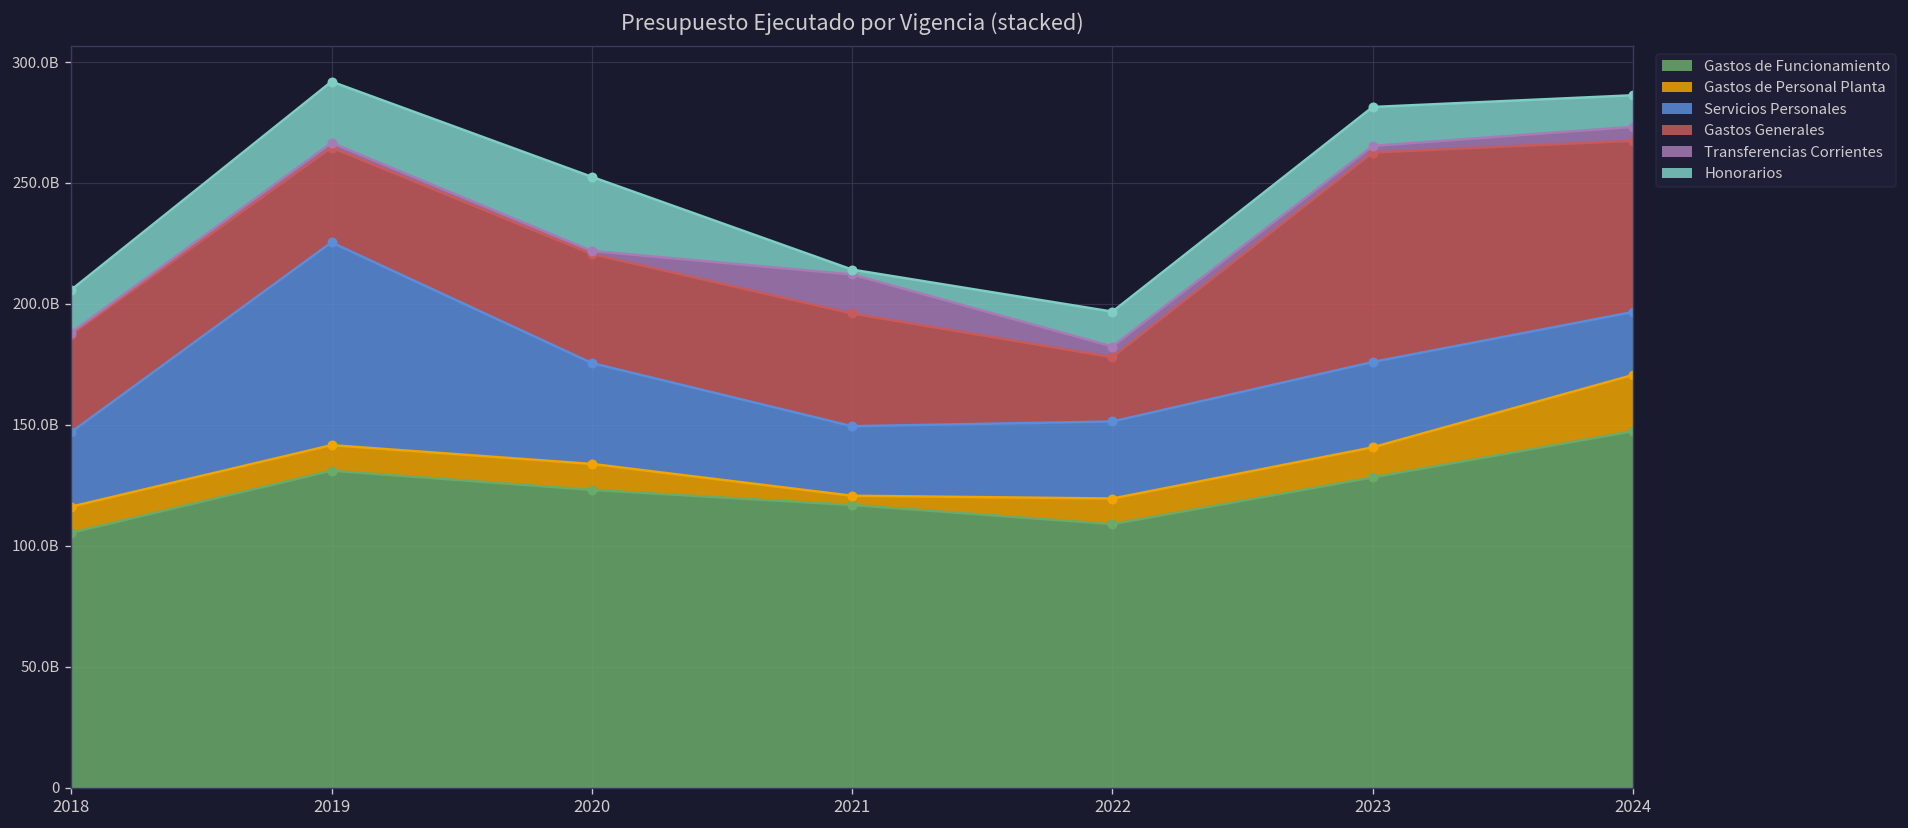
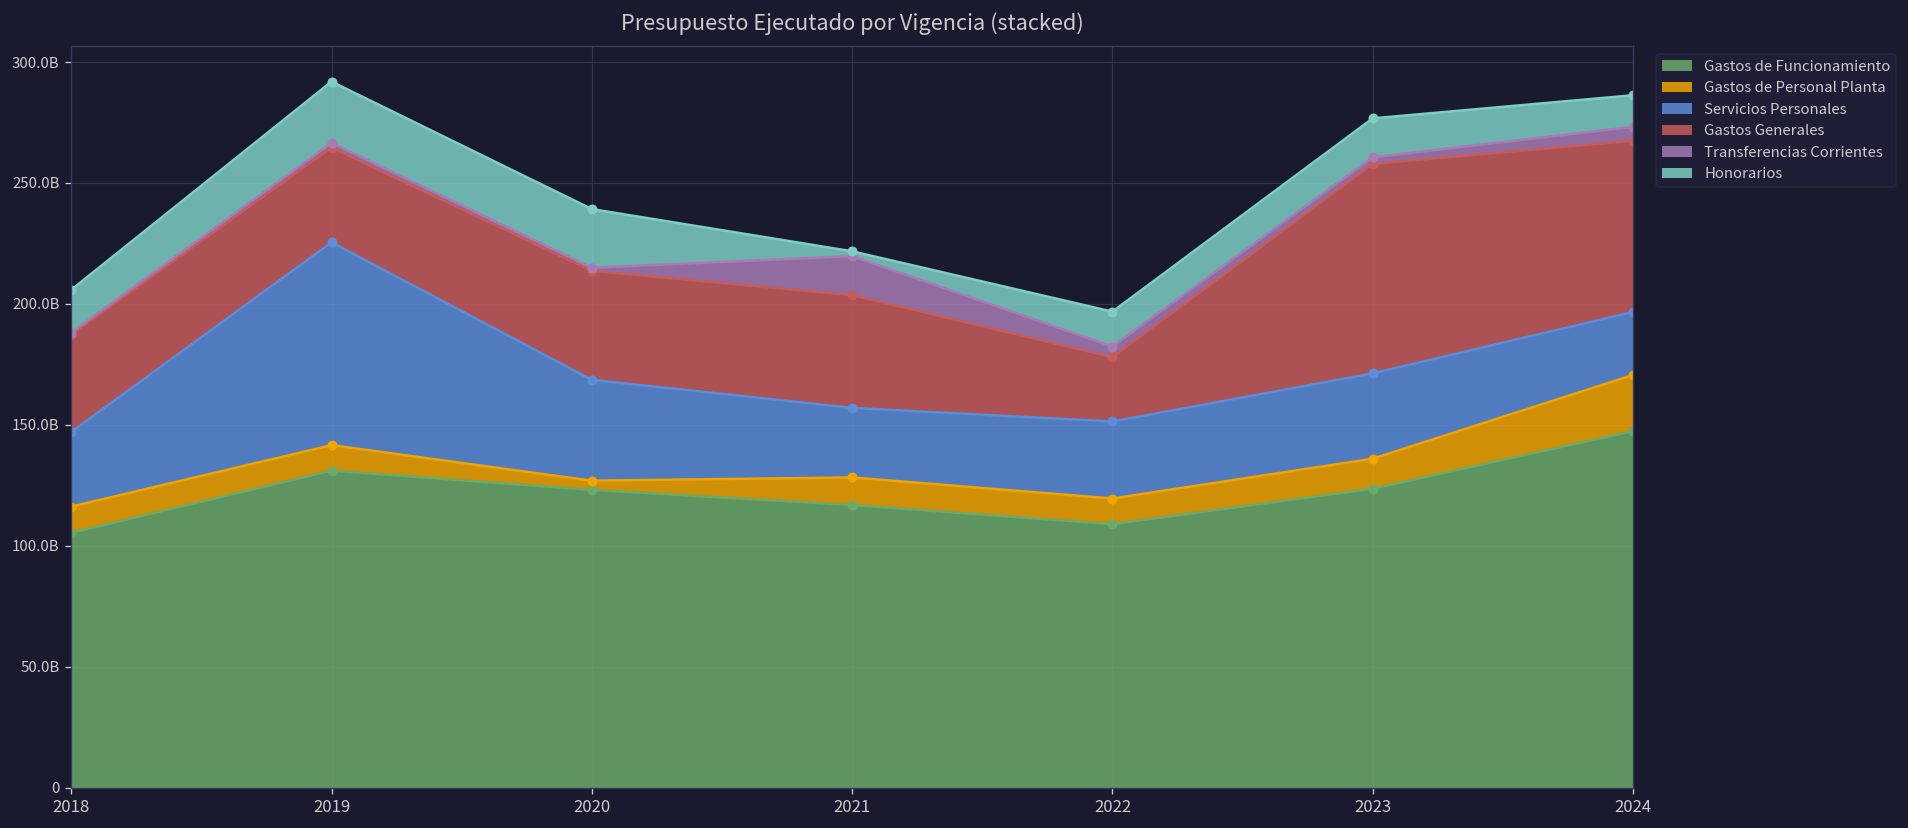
Gastos de Personal Planta, 2020: 11000000000 -> 4000000000
Honorarios, 2020: 31000000000 -> 24000000000
Gastos de Personal Planta, 2021: 4000000000 -> 11000000000
Gastos de Funcionamiento, 2023: 128000000000 -> 124000000000
